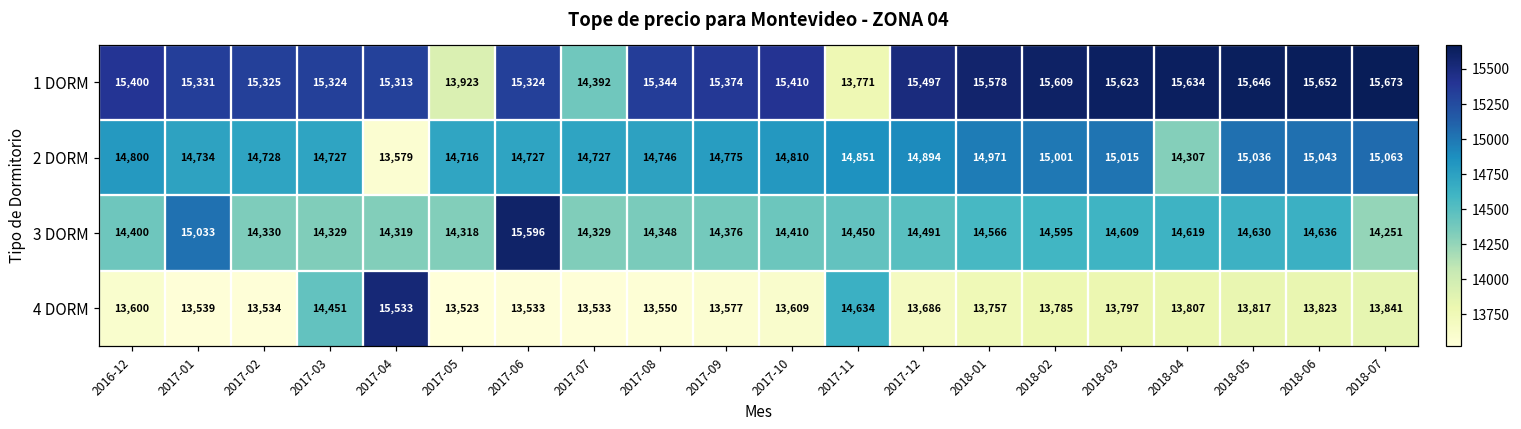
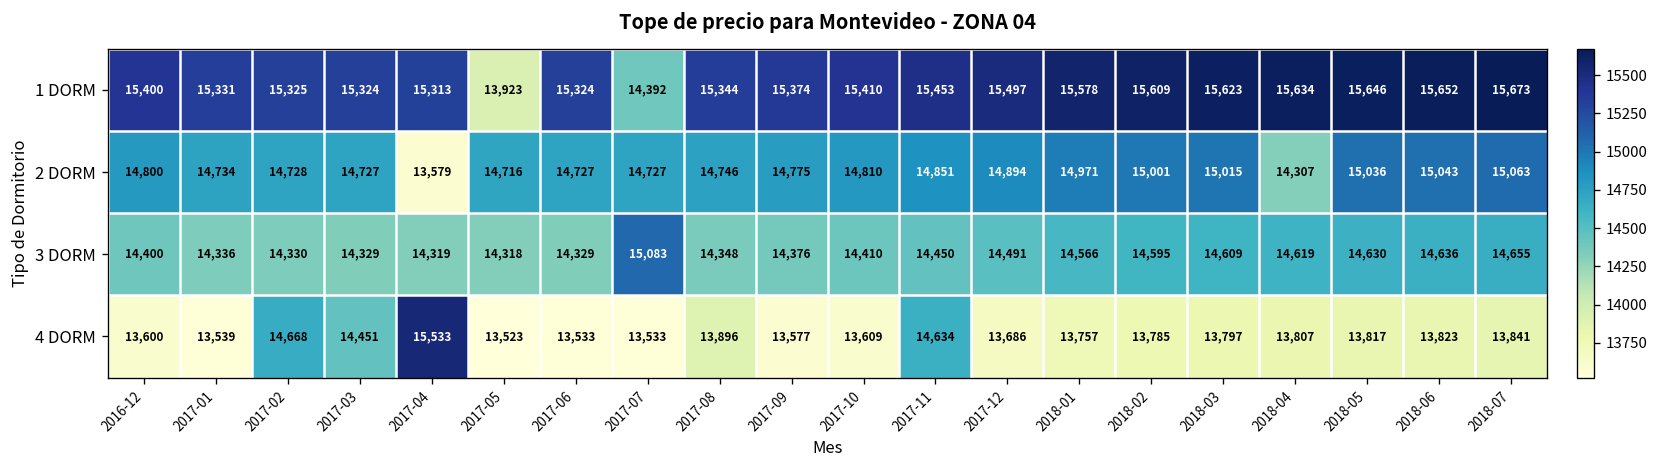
1 DORM, 2017-11: 13,771 -> 15,453
3 DORM, 2017-01: 15,033 -> 14,336
3 DORM, 2017-06: 15,596 -> 14,329
3 DORM, 2017-07: 14,329 -> 15,083
3 DORM, 2018-07: 14,251 -> 14,655
4 DORM, 2017-02: 13,534 -> 14,668
4 DORM, 2017-08: 13,550 -> 13,896
